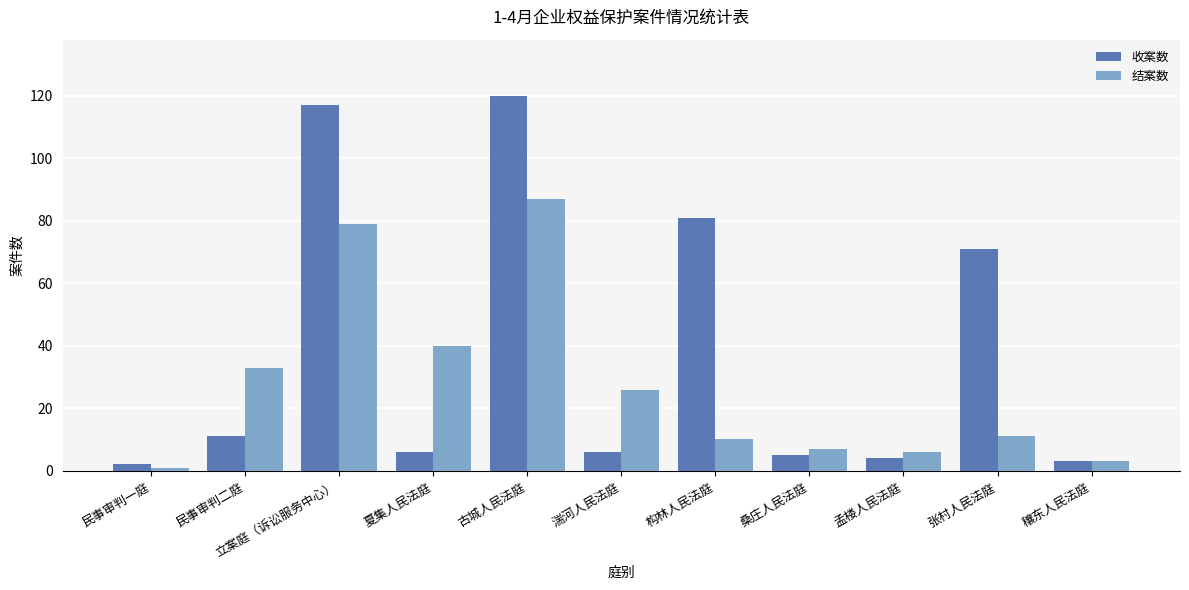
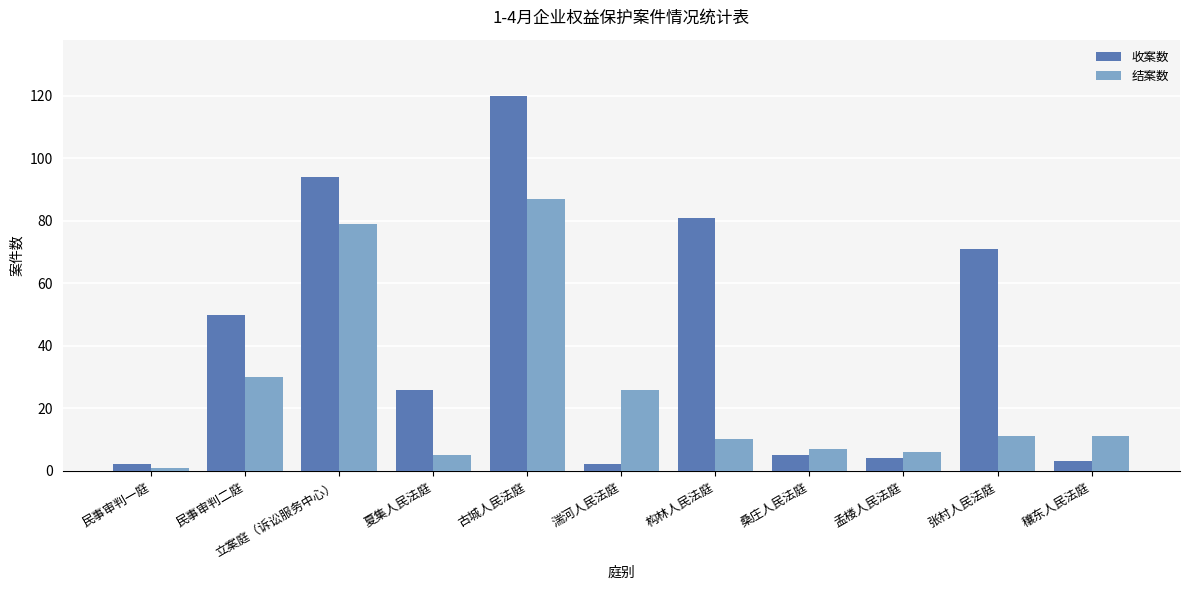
收案数, 民事审判二庭: 11 -> 50
结案数, 民事审判二庭: 33 -> 30
收案数, 立案庭（诉讼服务中心）: 117 -> 94
收案数, 夏集人民法庭: 6 -> 26
结案数, 夏集人民法庭: 40 -> 5
收案数, 湍河人民法庭: 6 -> 2
结案数, 穰东人民法庭: 3 -> 11
